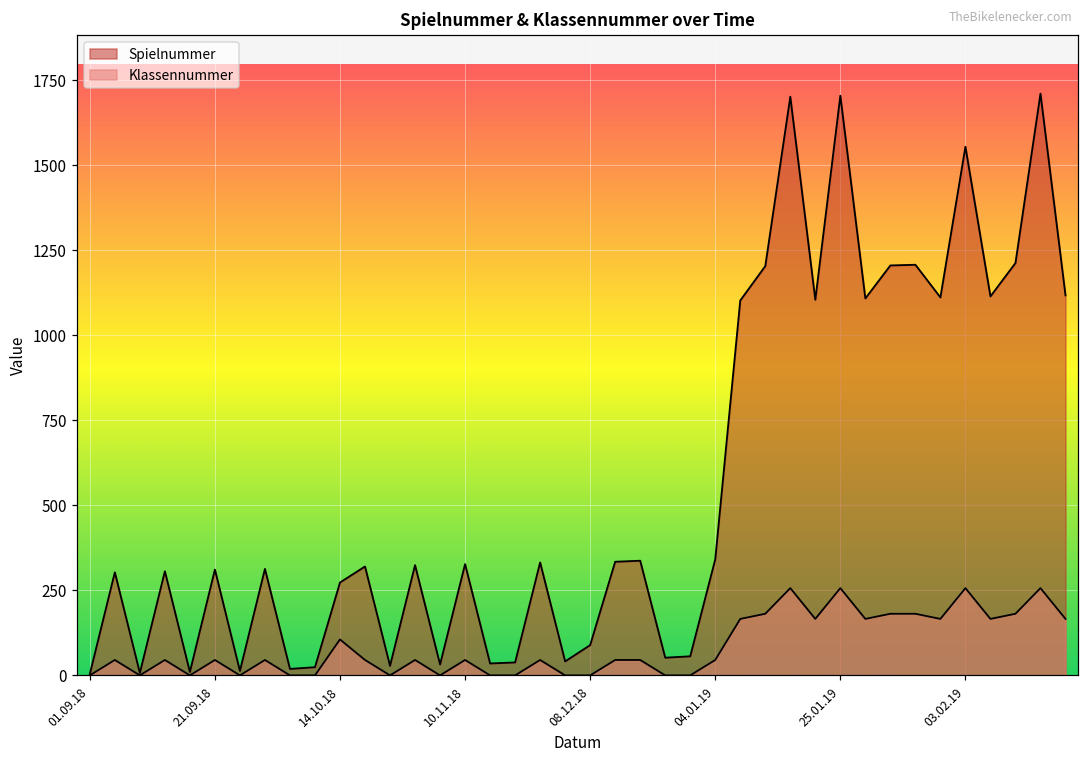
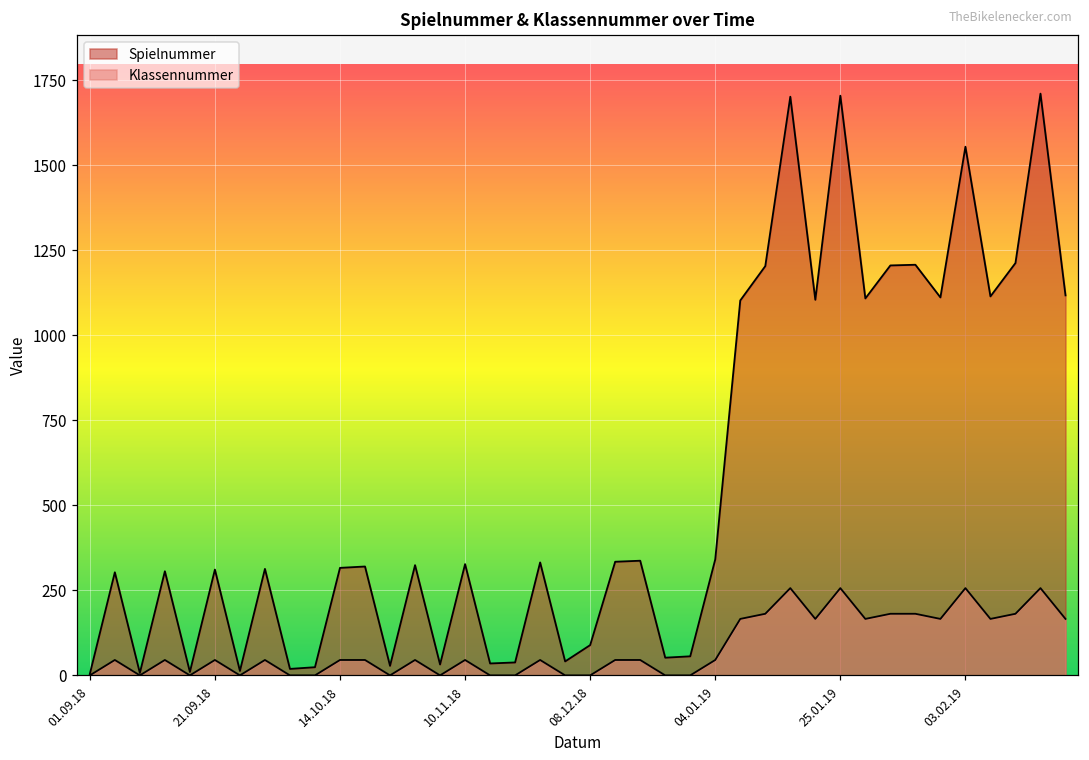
Spielnummer, 14.10.18: 270 -> 320
Klassennummer, 14.10.18: 110 -> 50
